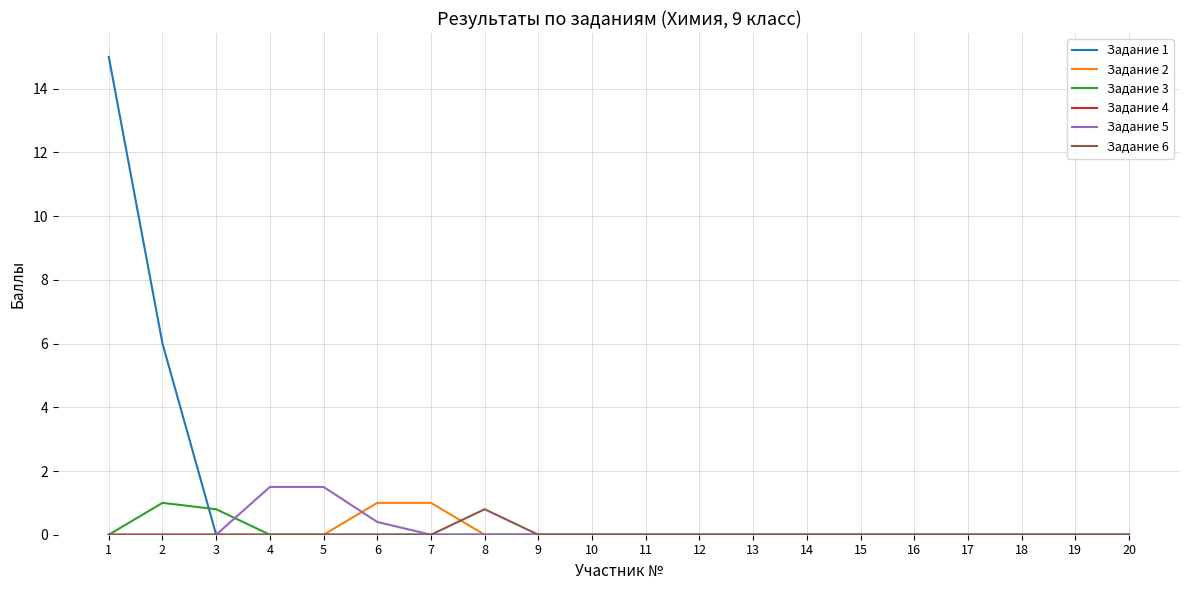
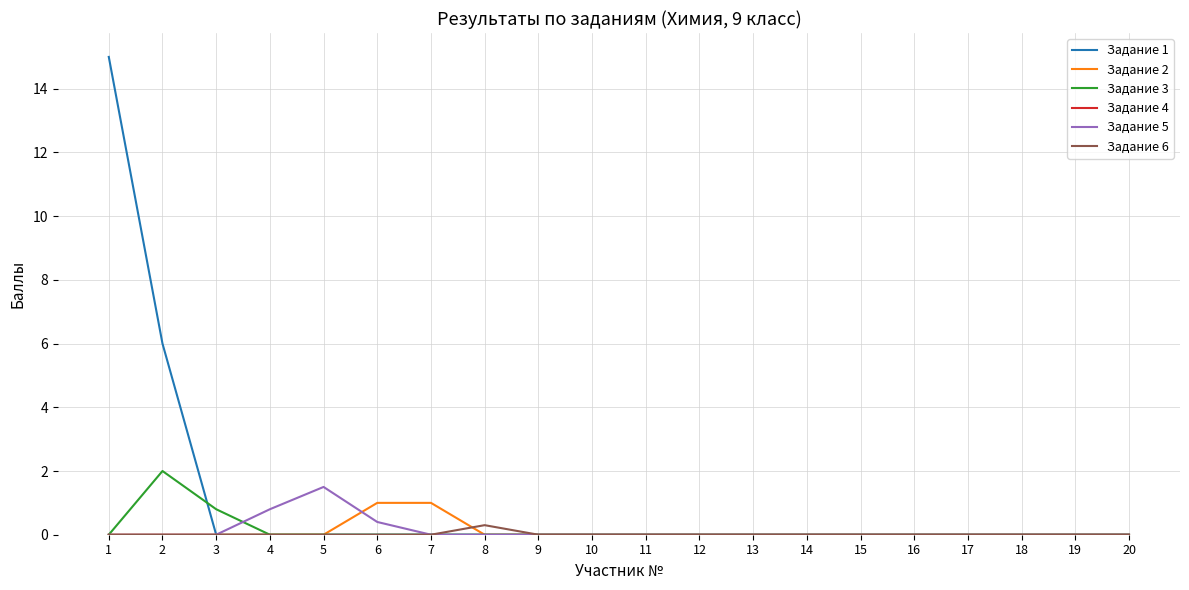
Задание 3, 2: 1 -> 2
Задание 5, 4: 1.5 -> 0.8
Задание 6, 8: 0.8 -> 0.3
